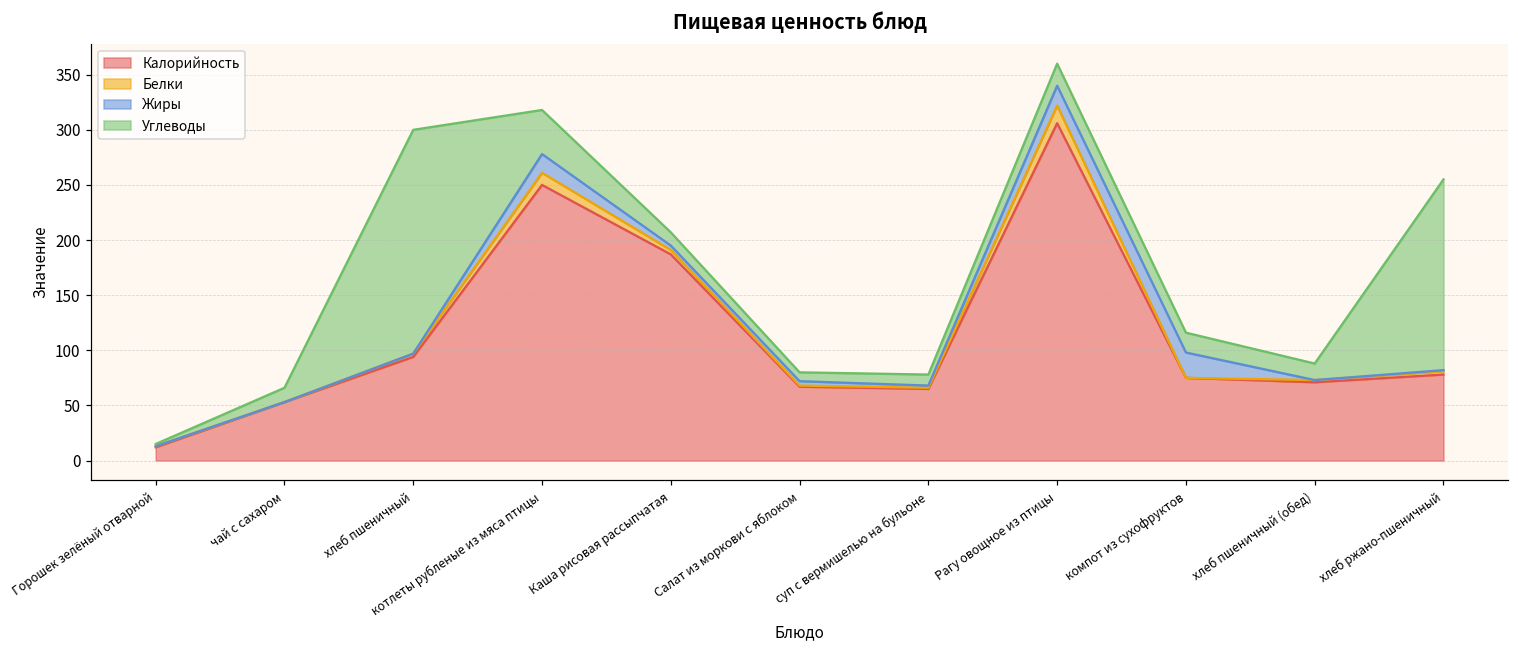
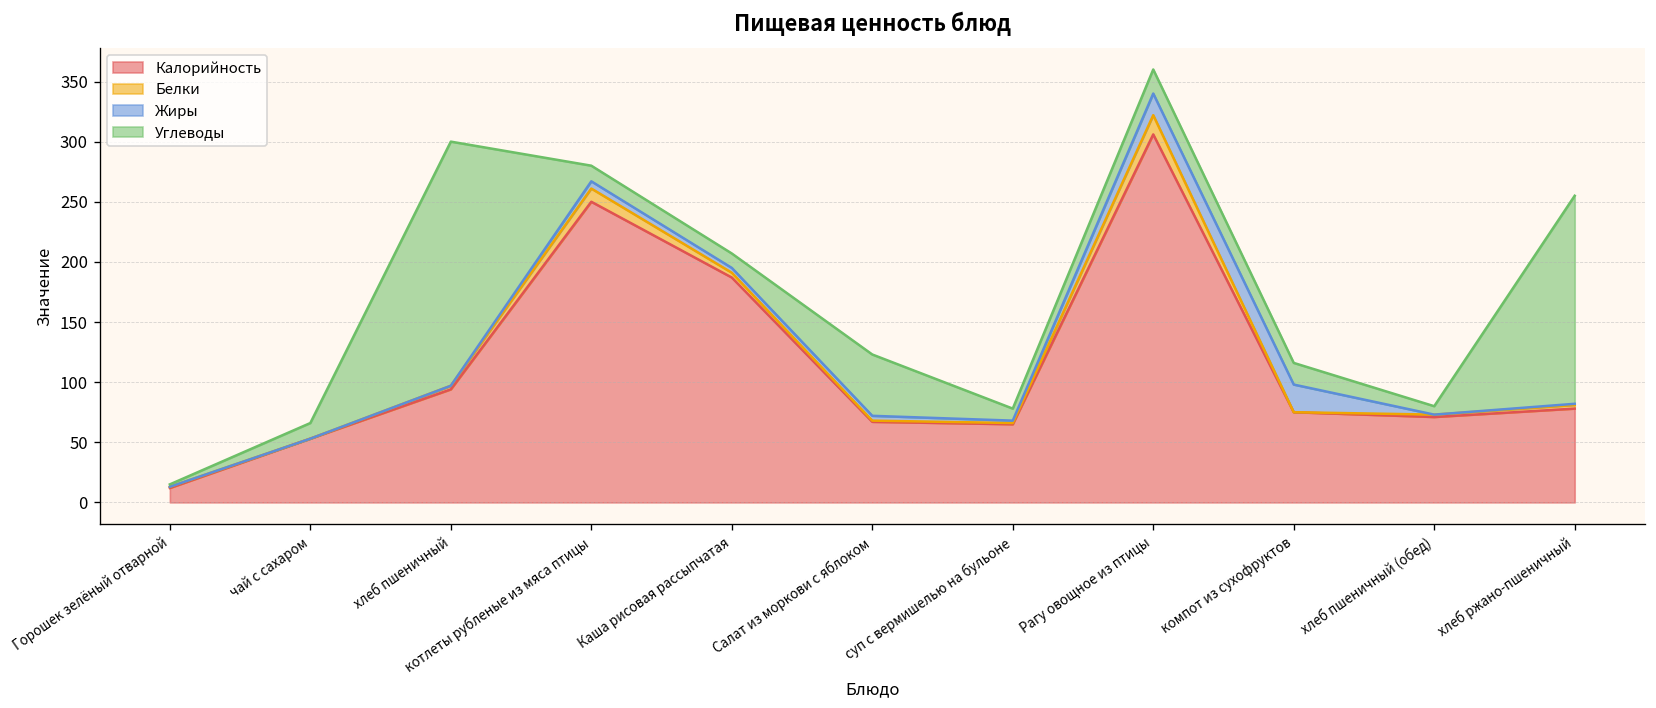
Жиры, котлеты рубленые из мяса птицы: 17 -> 6
Углеводы, котлеты рубленые из мяса птицы: 40 -> 13
Углеводы, Салат из моркови с яблоком: 8 -> 51
Углеводы, хлеб пшеничный (обед): 15 -> 7
